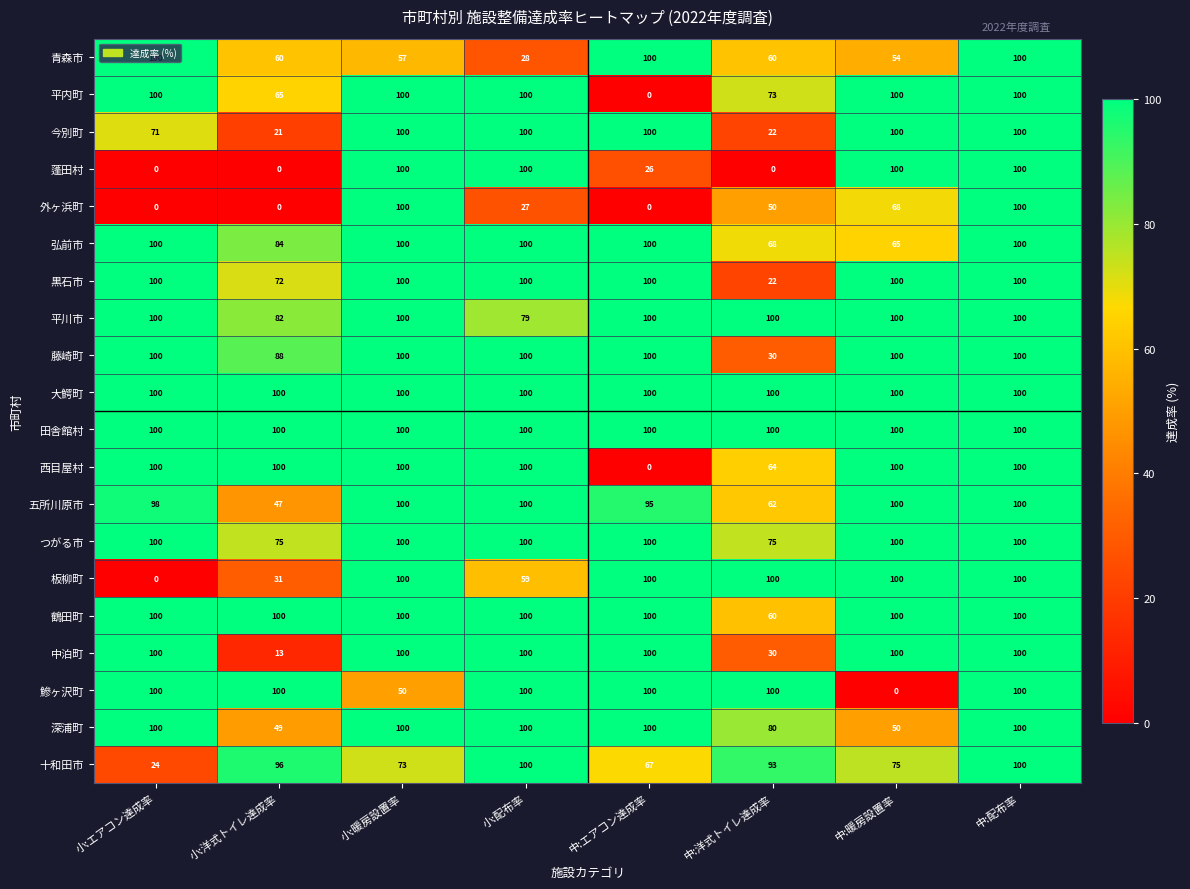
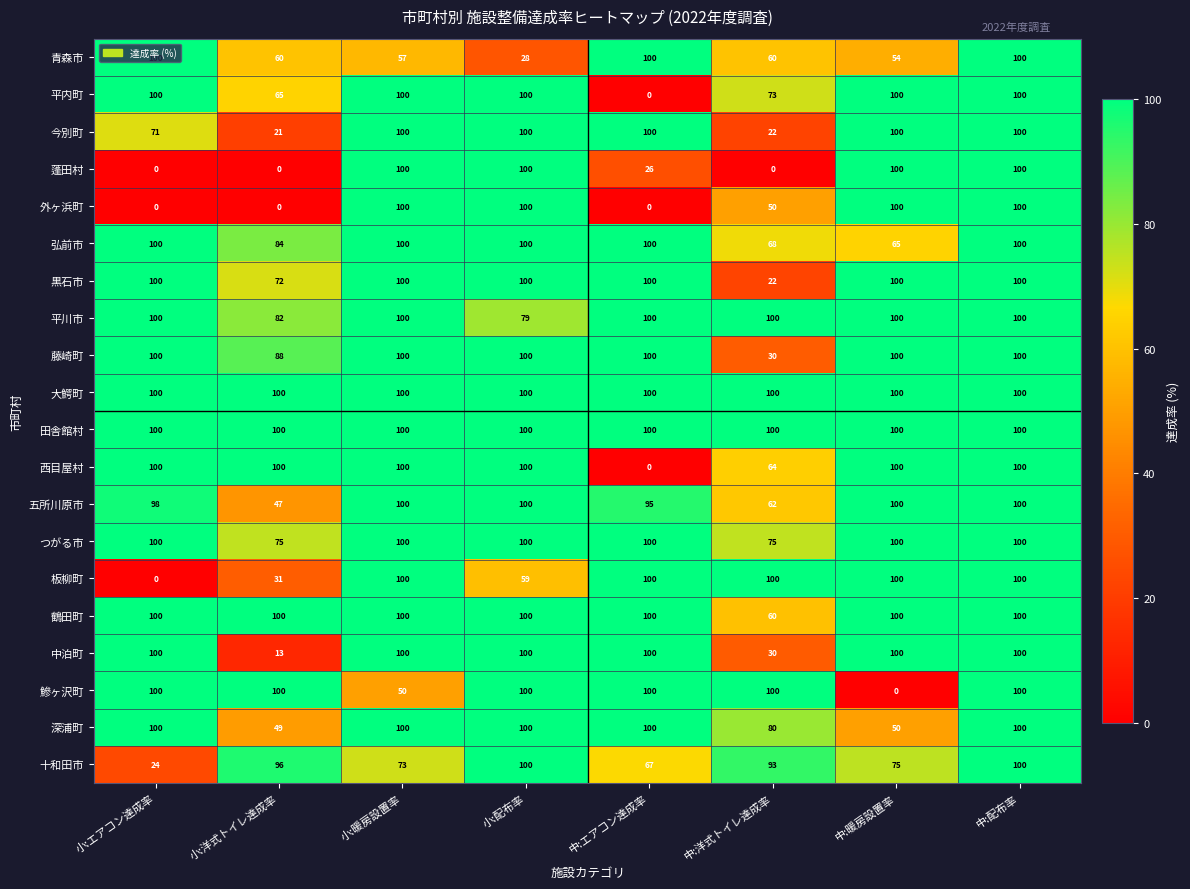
外ヶ浜町, 小:配布率: 27 -> 100
外ヶ浜町, 中:暖房設置率: 68 -> 100
